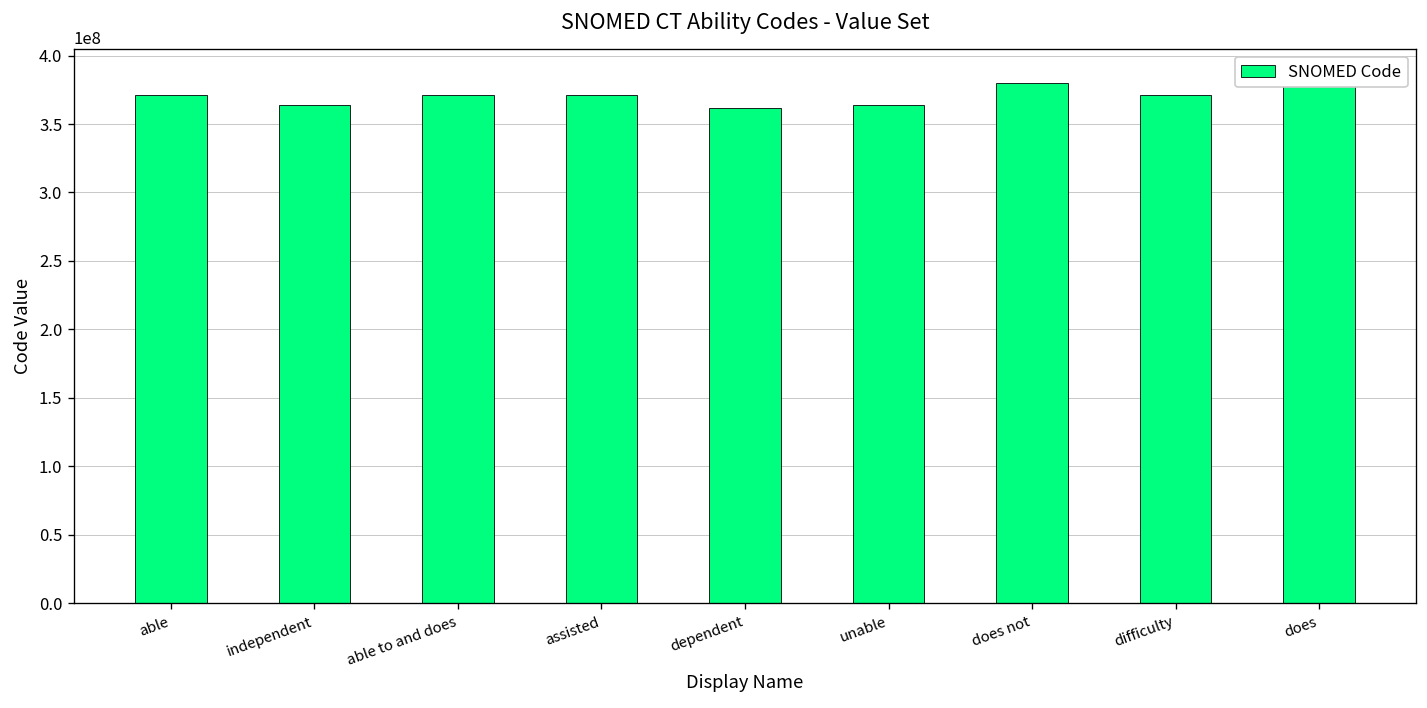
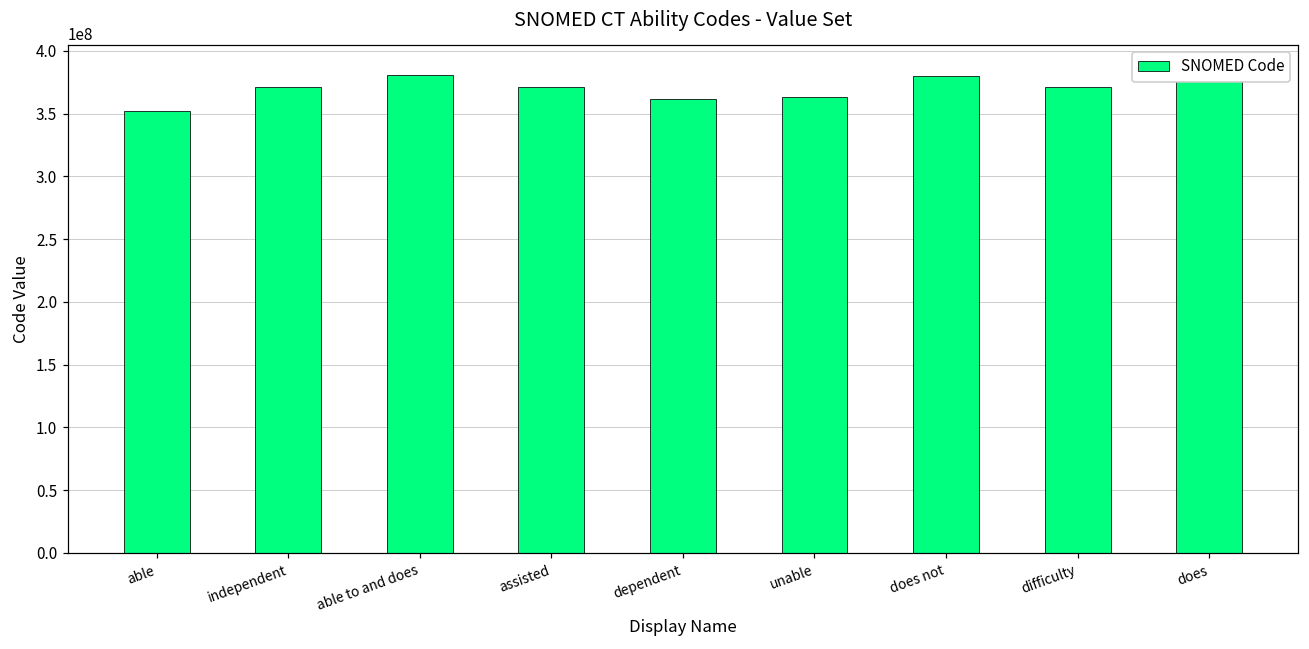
able: 371000000 -> 352000000
independent: 364000000 -> 371000000
able to and does: 371000000 -> 380000000
